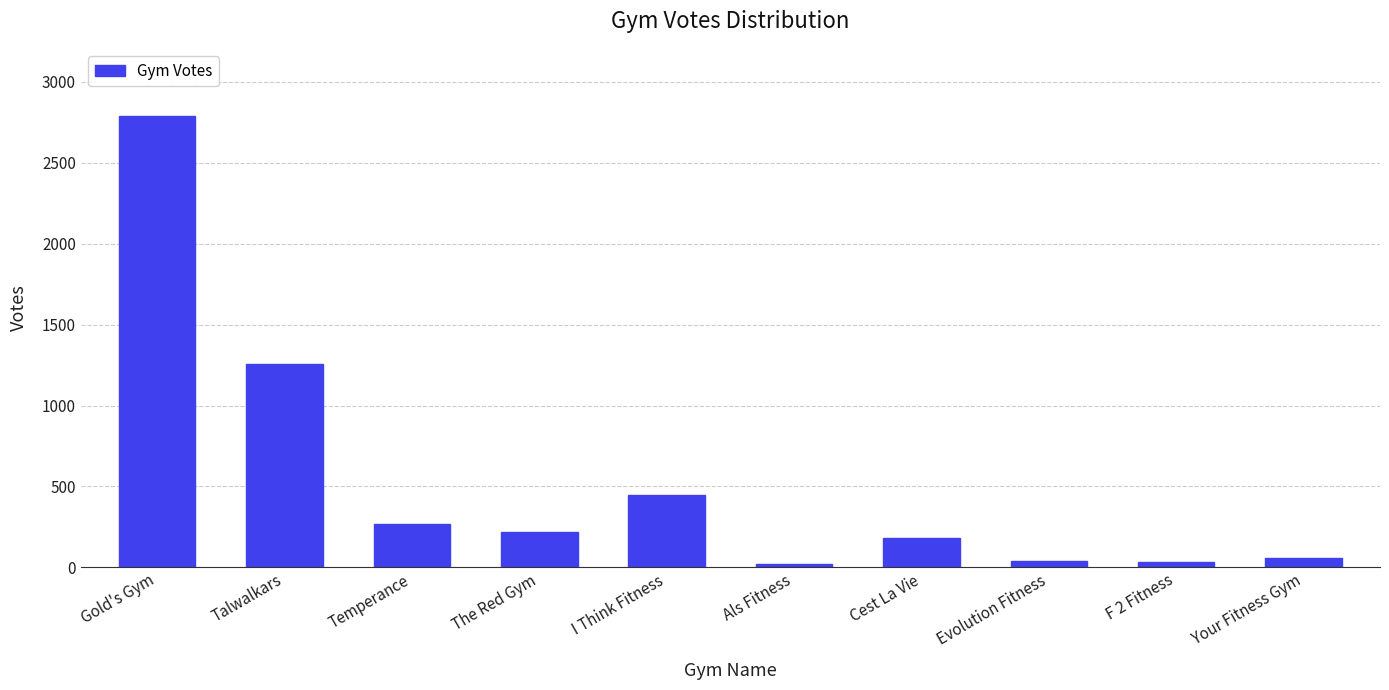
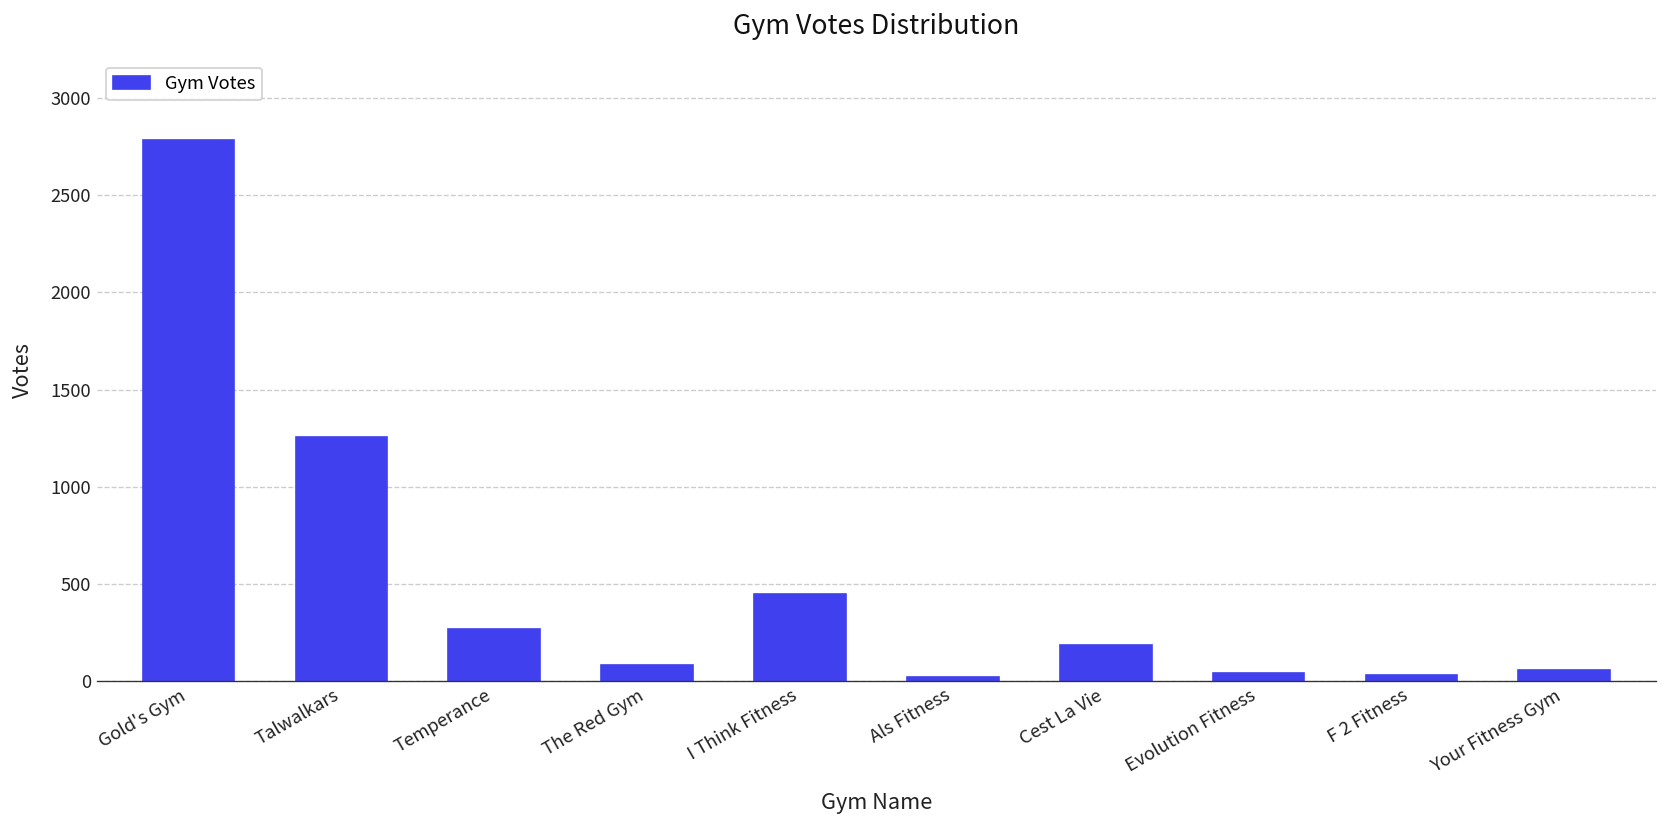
The Red Gym: 220 -> 80
